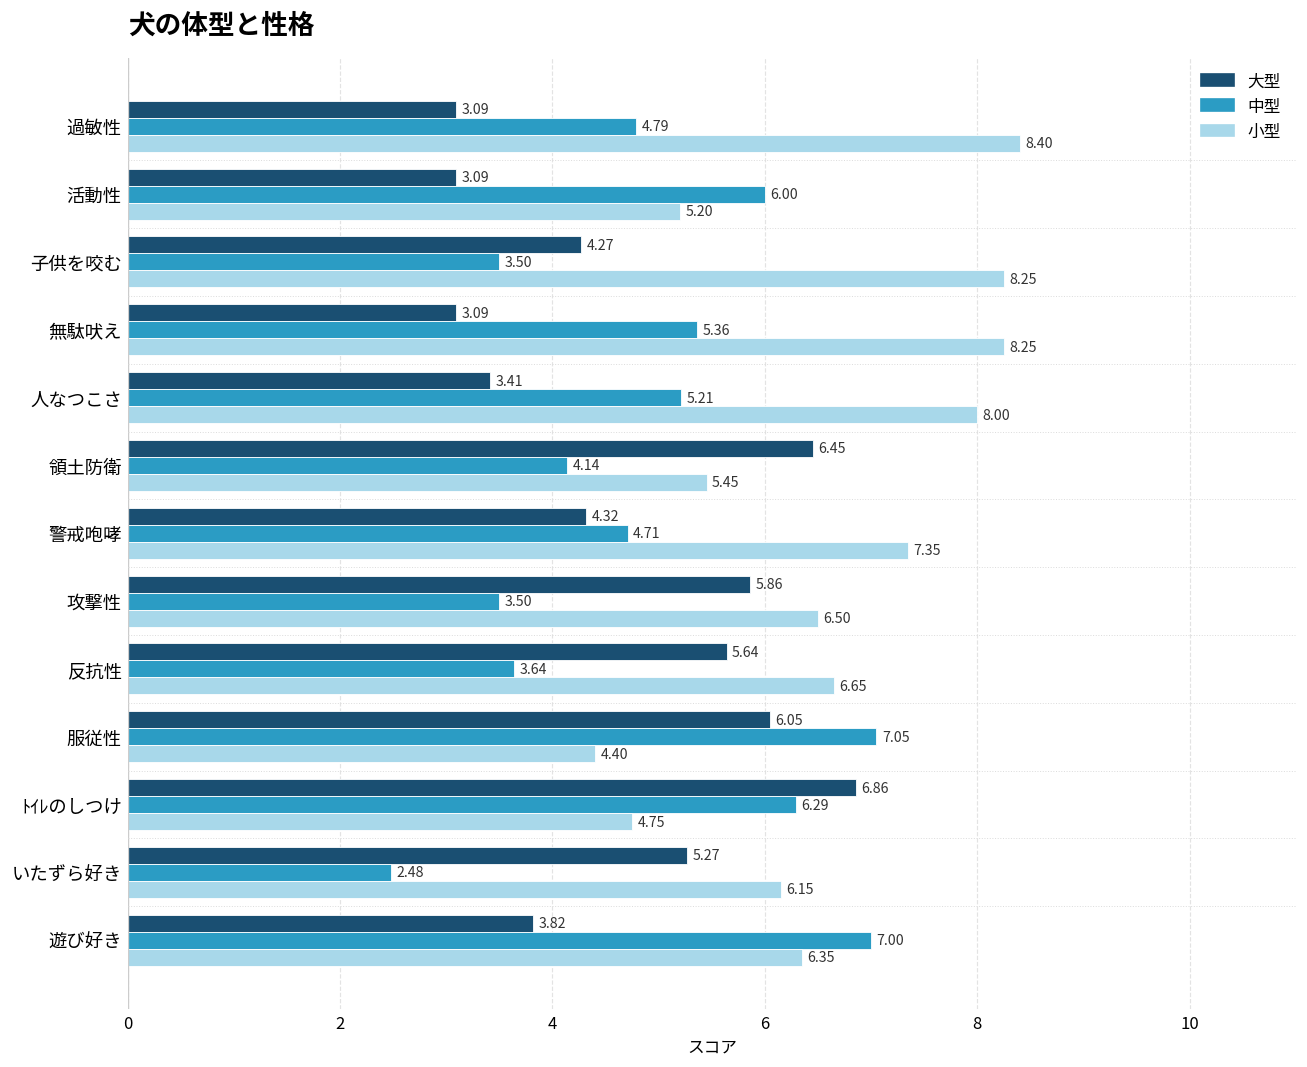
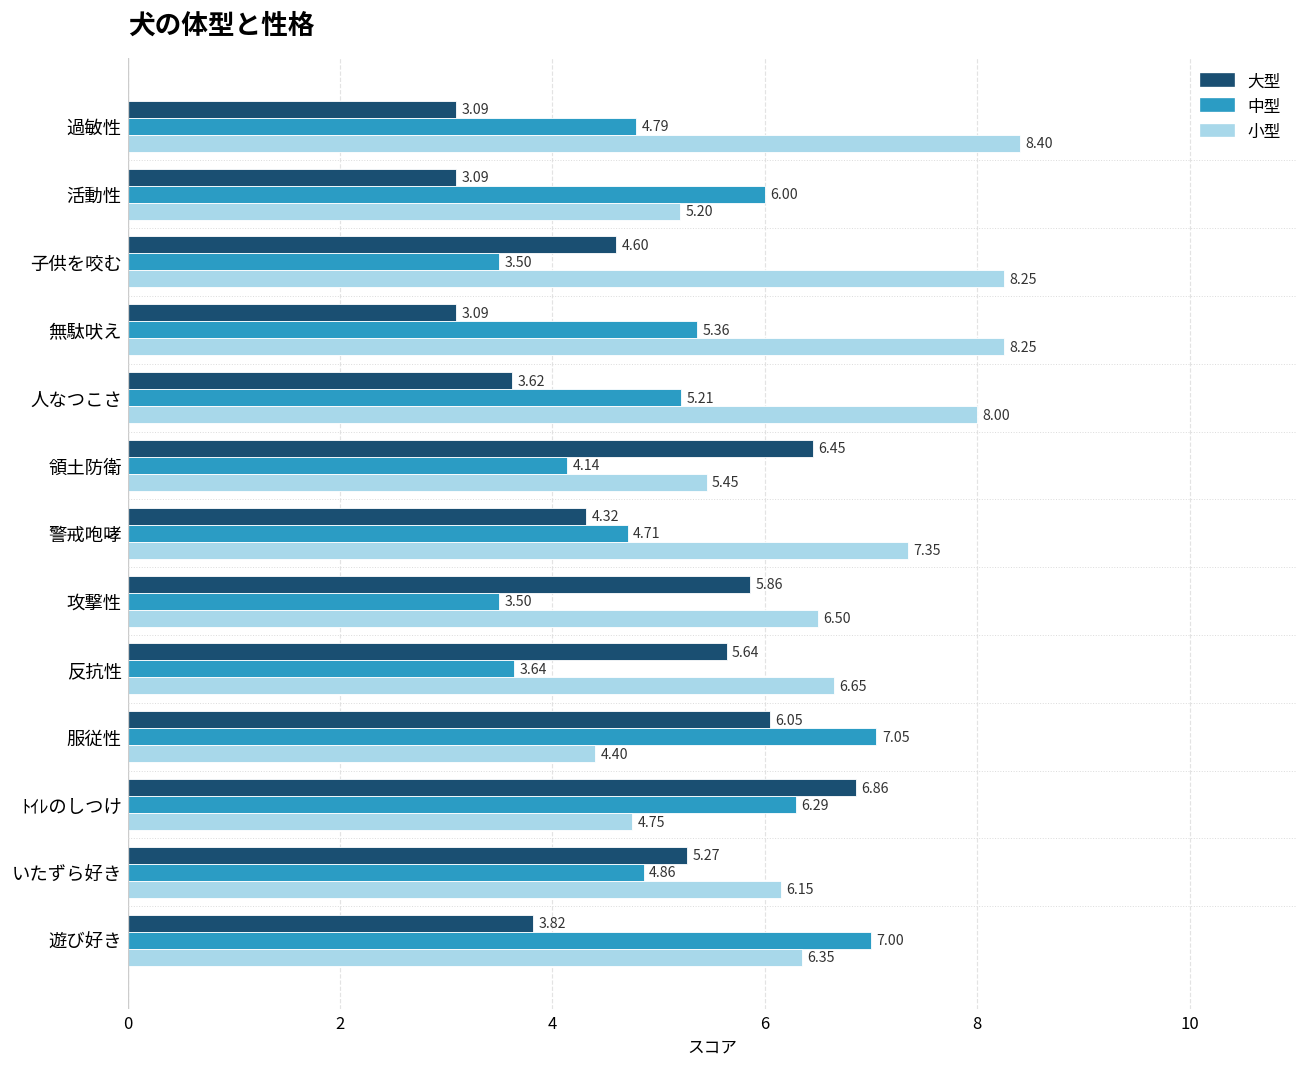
大型, 子供を咬む: 4.27 -> 4.60
大型, 人なつこさ: 3.41 -> 3.62
中型, いたずら好き: 2.48 -> 4.86
